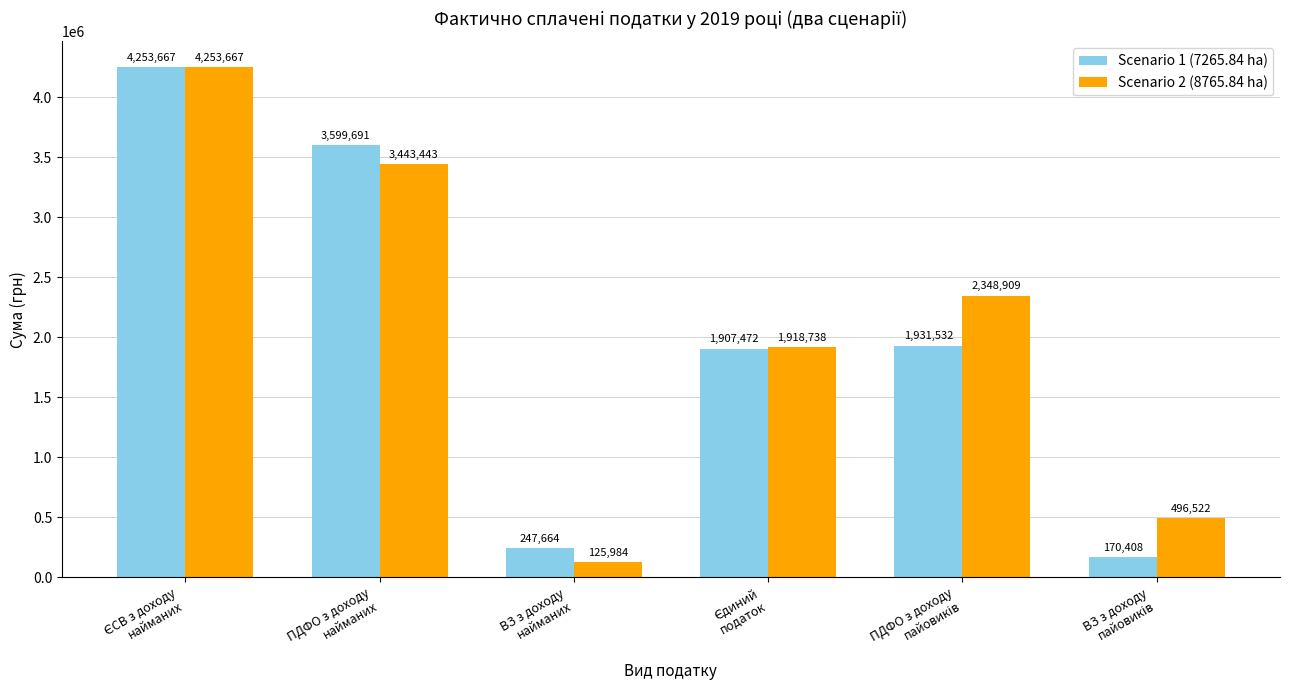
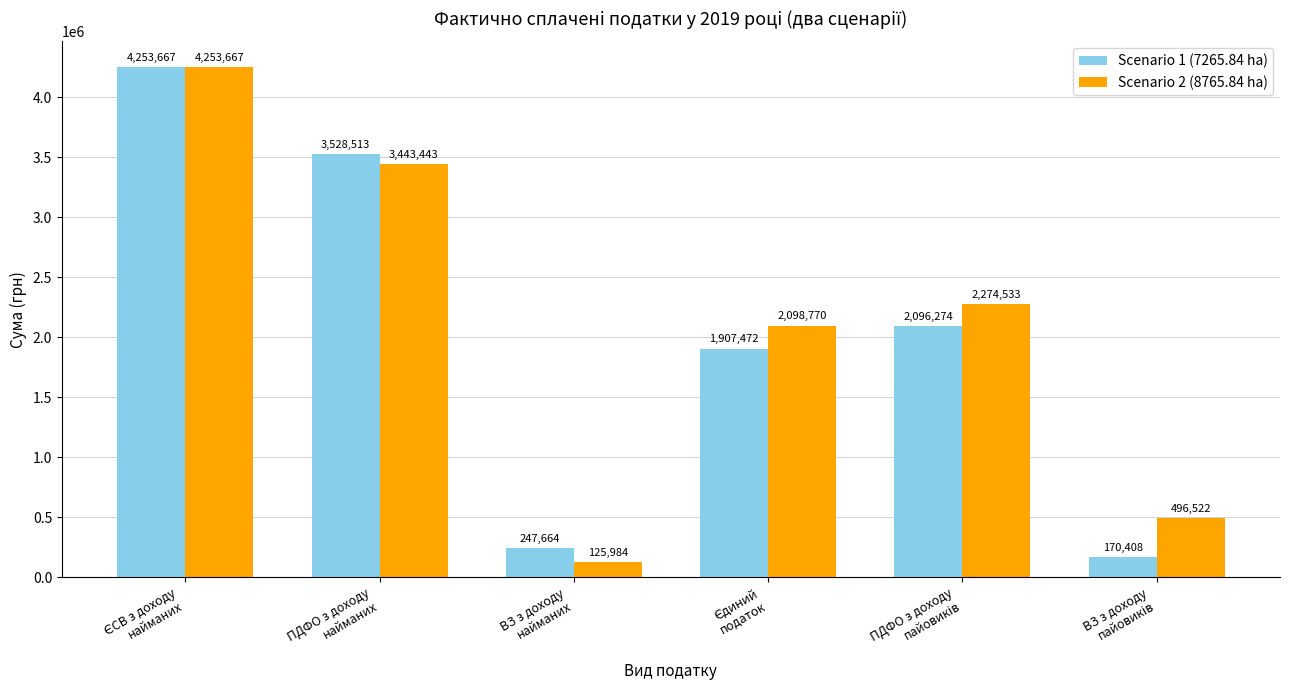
Scenario 1 (7265.84 ha), ПДФО з доходу найманих: 3,599,691 -> 3,528,513
Scenario 2 (8765.84 ha), Єдиний податок: 1,918,738 -> 2,098,770
Scenario 1 (7265.84 ha), ПДФО з доходу пайовиків: 1,931,532 -> 2,096,274
Scenario 2 (8765.84 ha), ПДФО з доходу пайовиків: 2,348,909 -> 2,274,533
